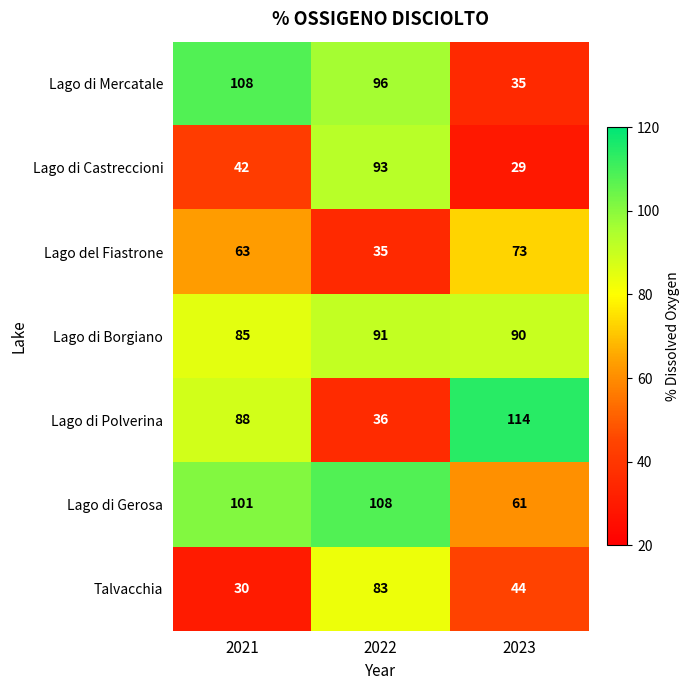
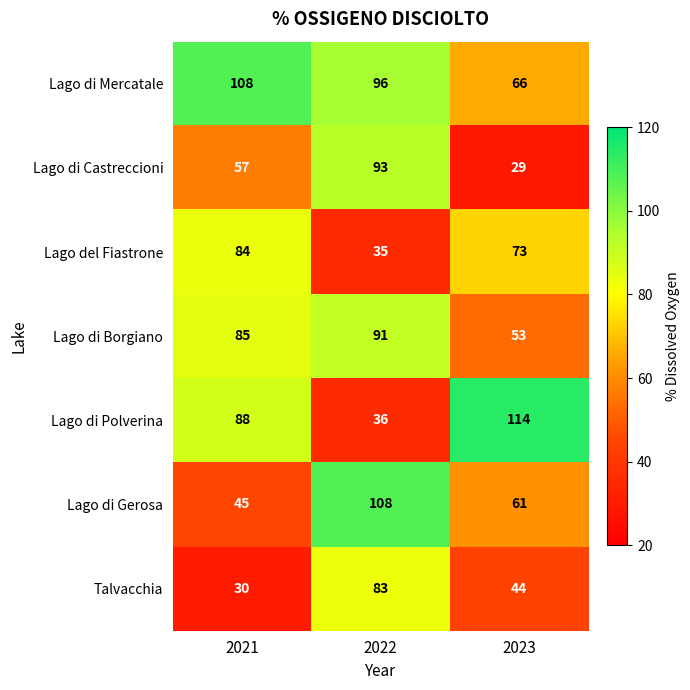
Lago di Mercatale, 2023: 35 -> 66
Lago di Castreccioni, 2021: 42 -> 57
Lago del Fiastrone, 2021: 63 -> 84
Lago di Borgiano, 2023: 90 -> 53
Lago di Gerosa, 2021: 101 -> 45
